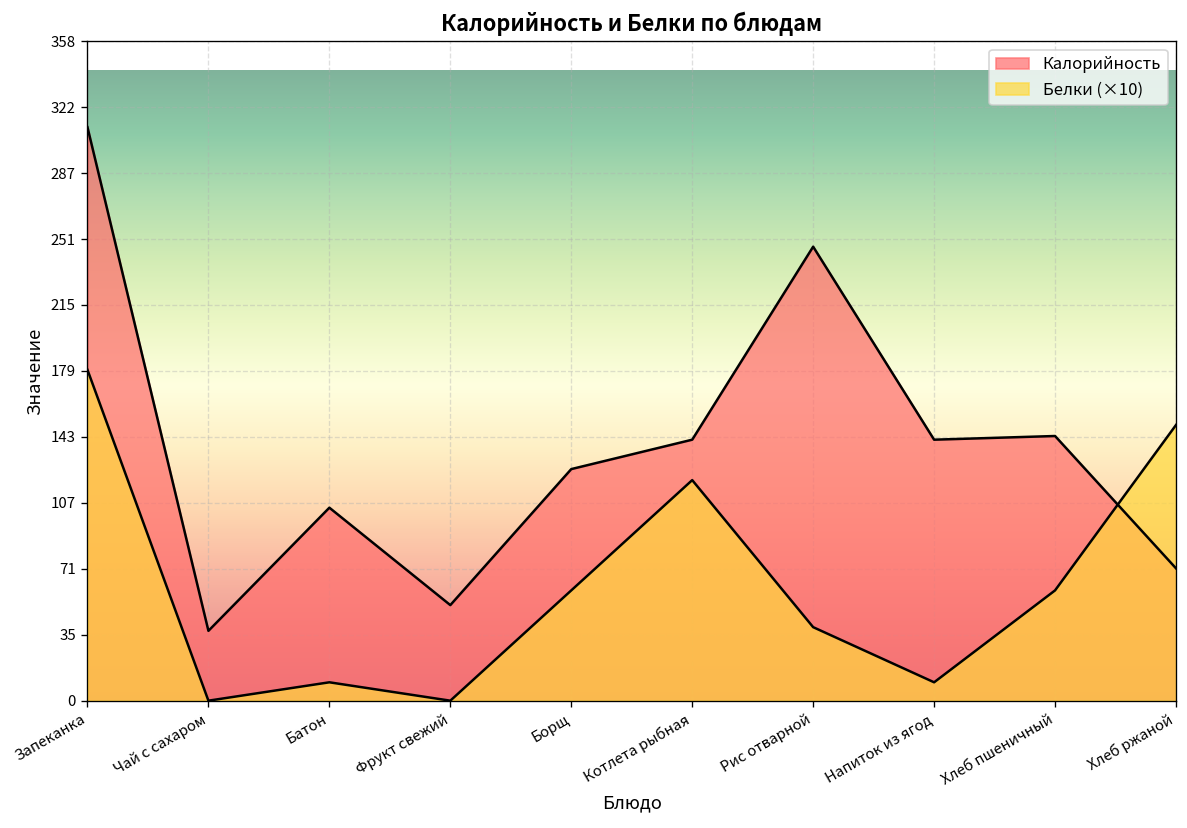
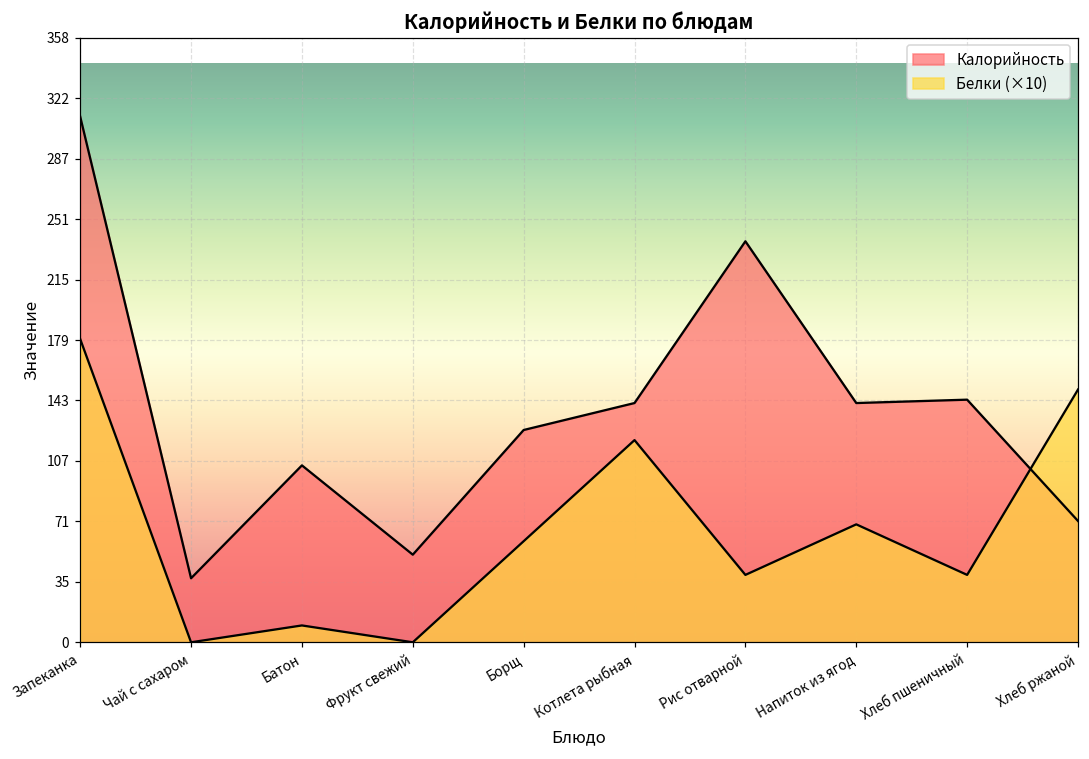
Калорийность, Рис отварной: 247 -> 238
Белки (×10), Напиток из ягод: 10 -> 70
Белки (×10), Хлеб пшеничный: 60 -> 40
